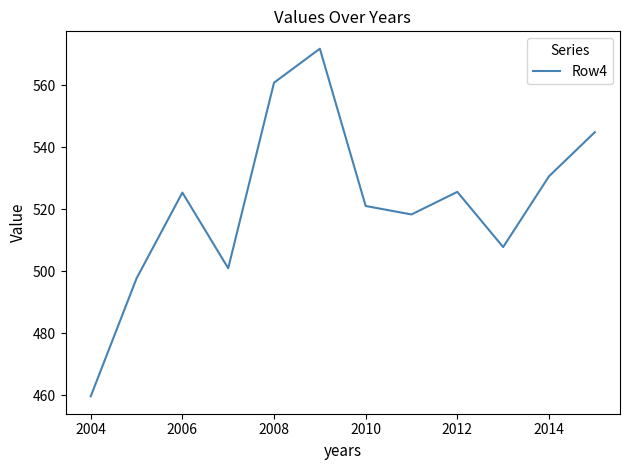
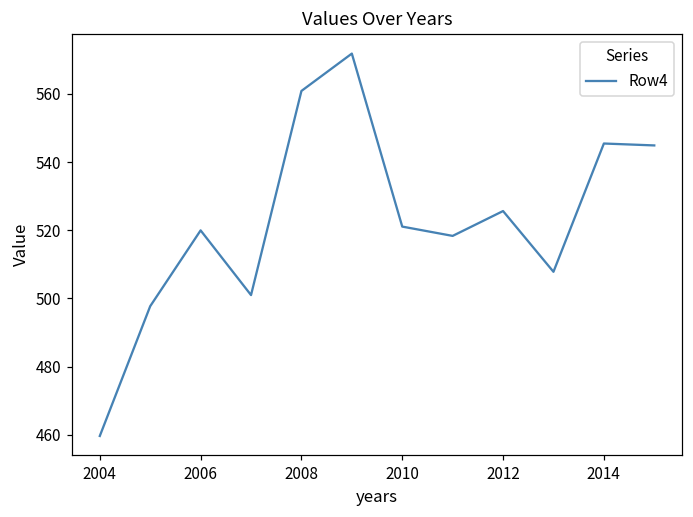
2006: 525 -> 520
2014: 531 -> 545
